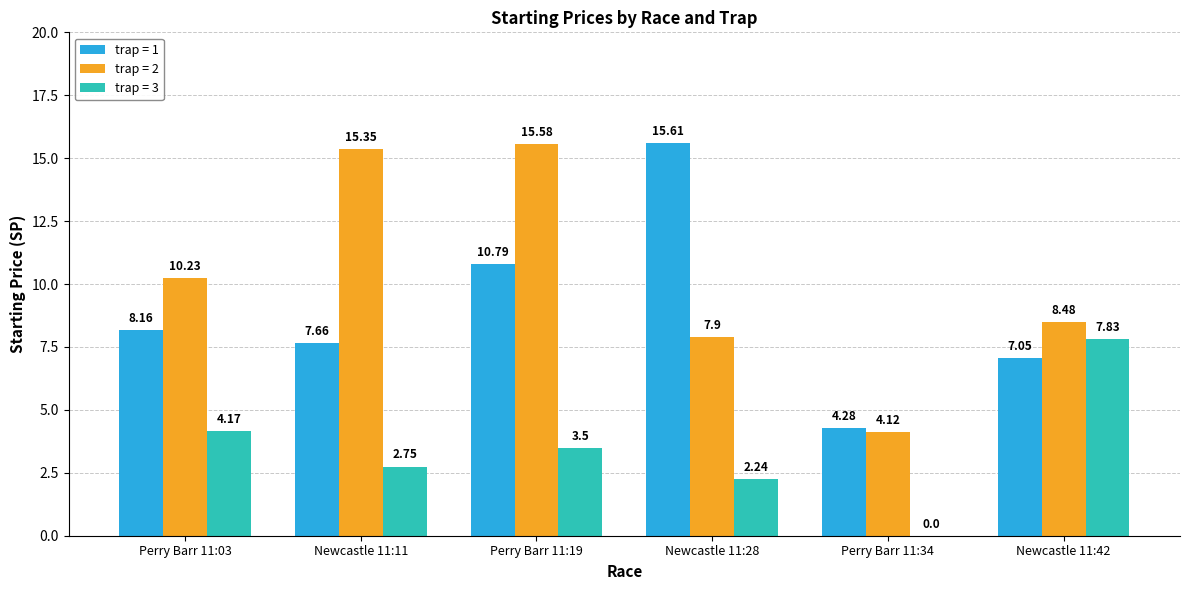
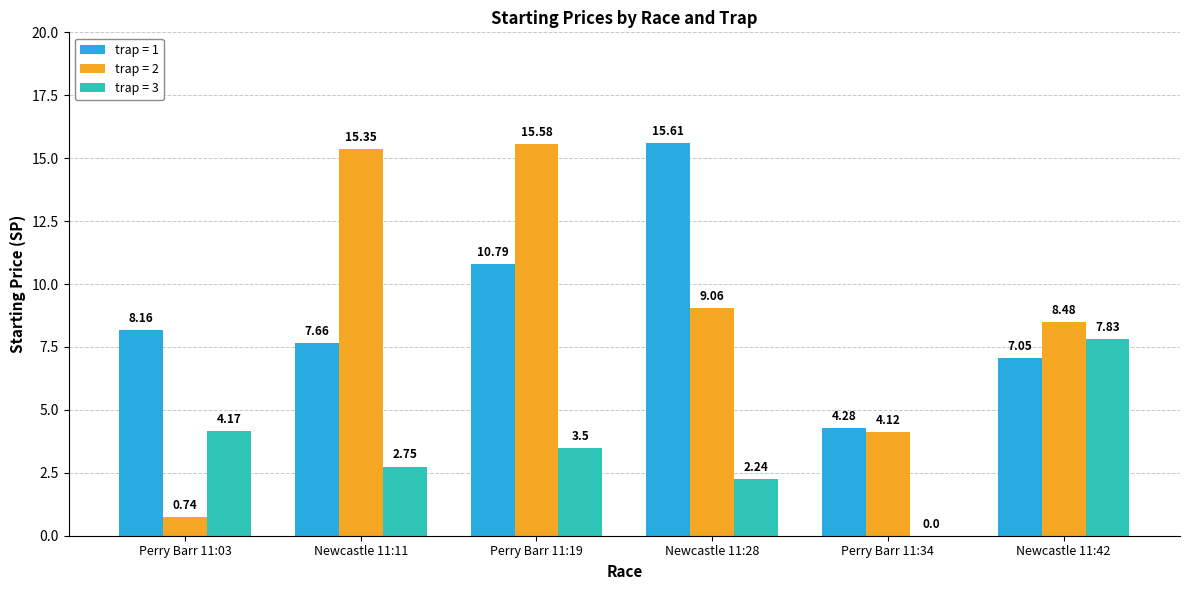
trap = 2, Perry Barr 11:03: 10.23 -> 0.74
trap = 2, Newcastle 11:28: 7.9 -> 9.06
